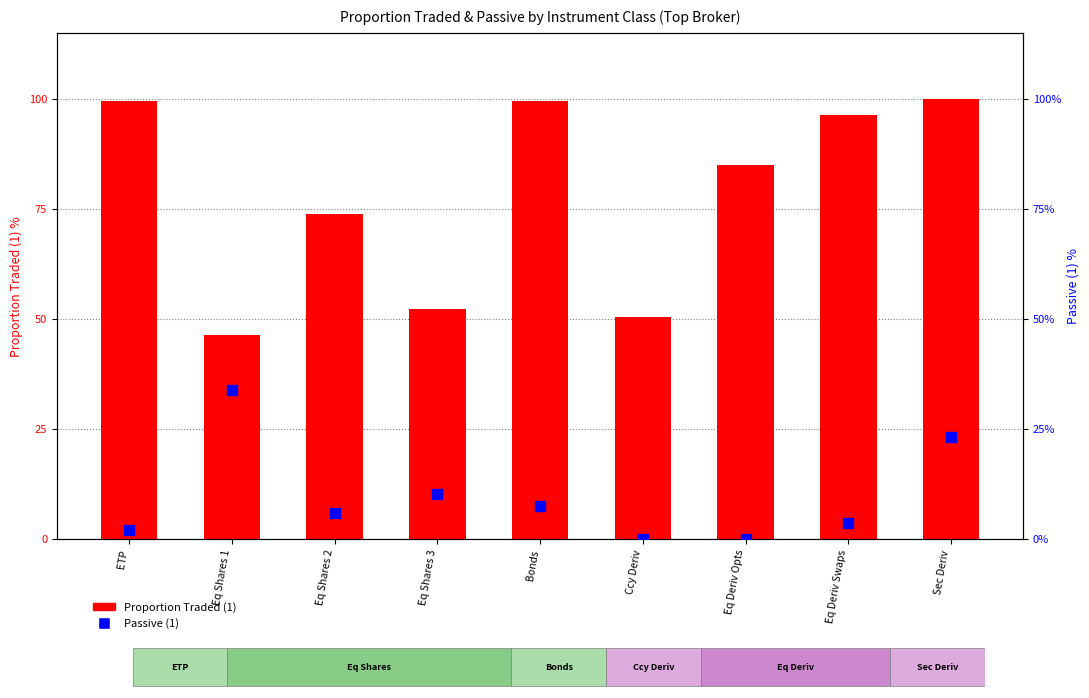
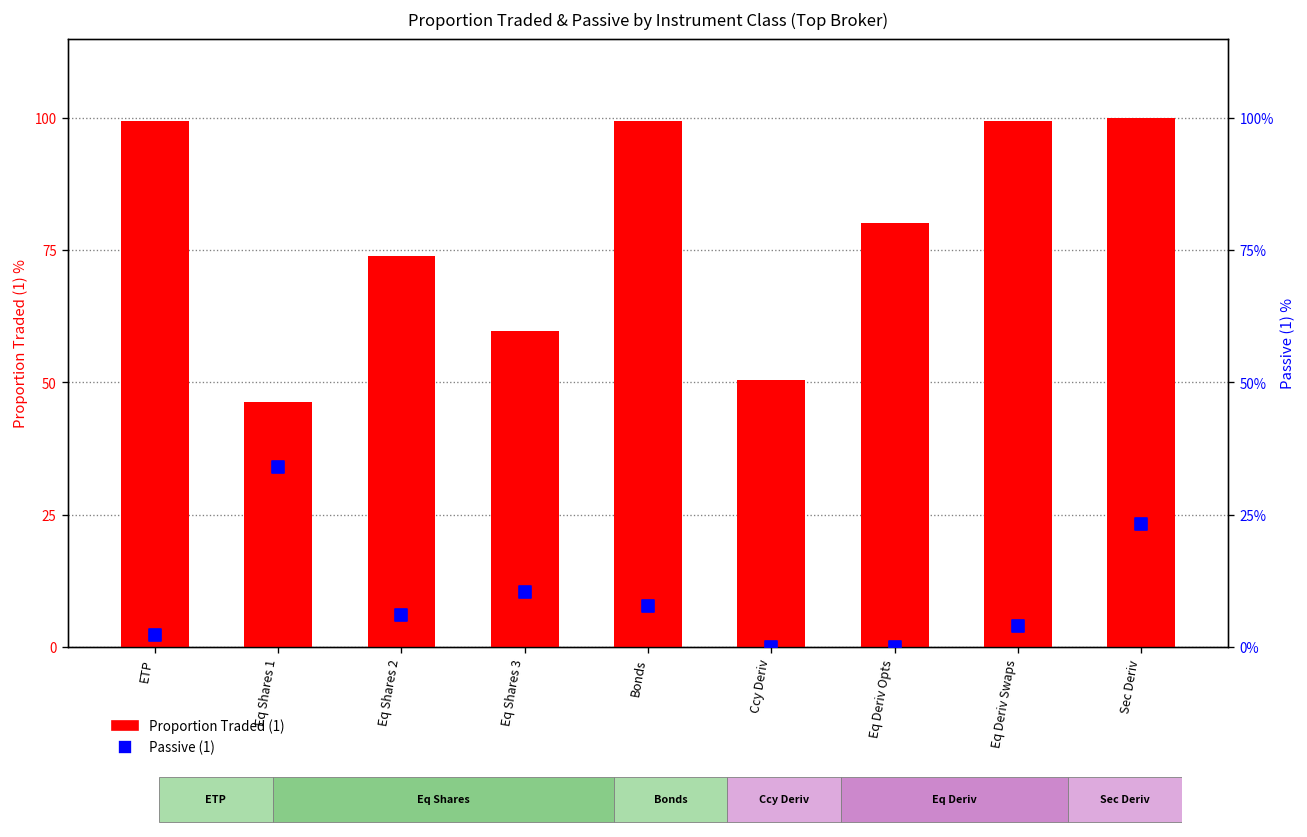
Proportion Traded (1), Eq Shares 3: 52 -> 60
Proportion Traded (1), Eq Deriv Opts: 85 -> 80
Proportion Traded (1), Eq Deriv Swaps: 96 -> 100
